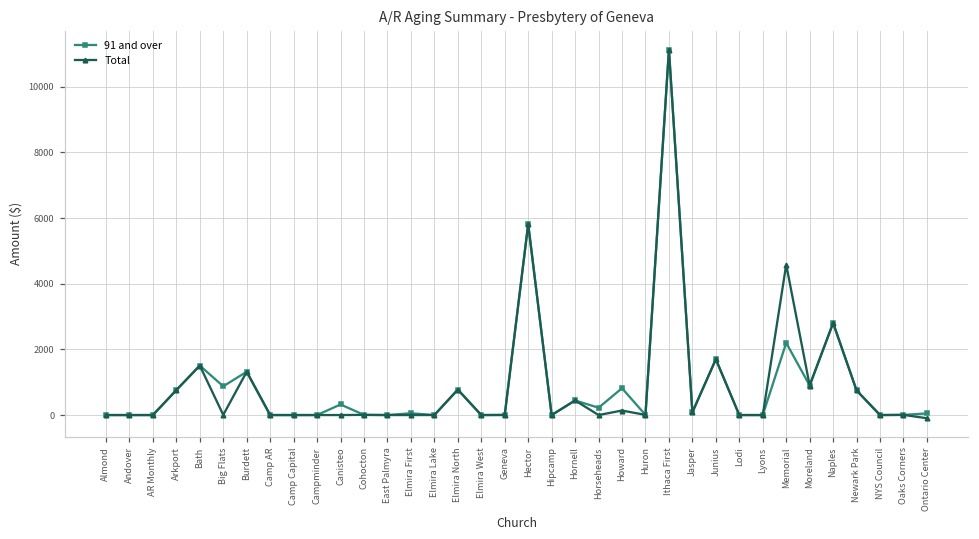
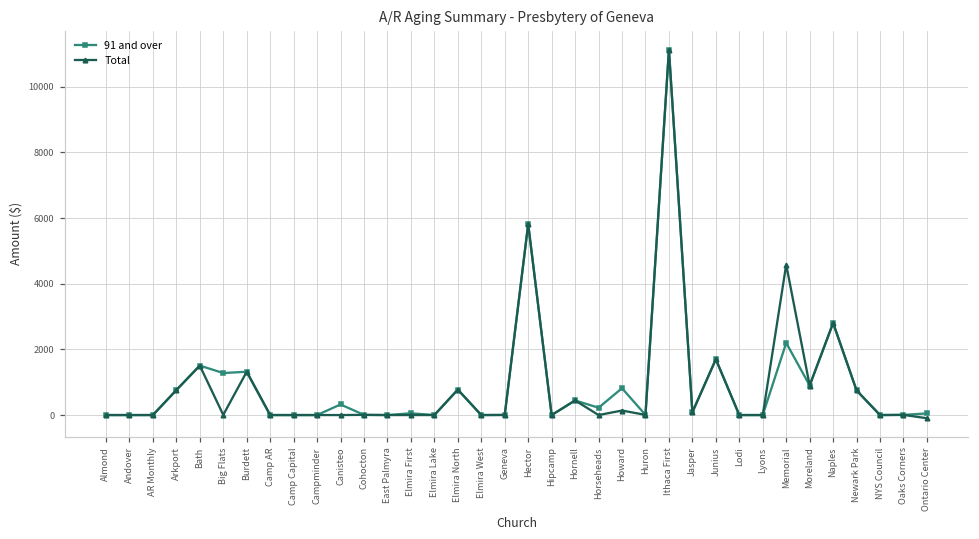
91 and over, Big Flats: 900 -> 1300
